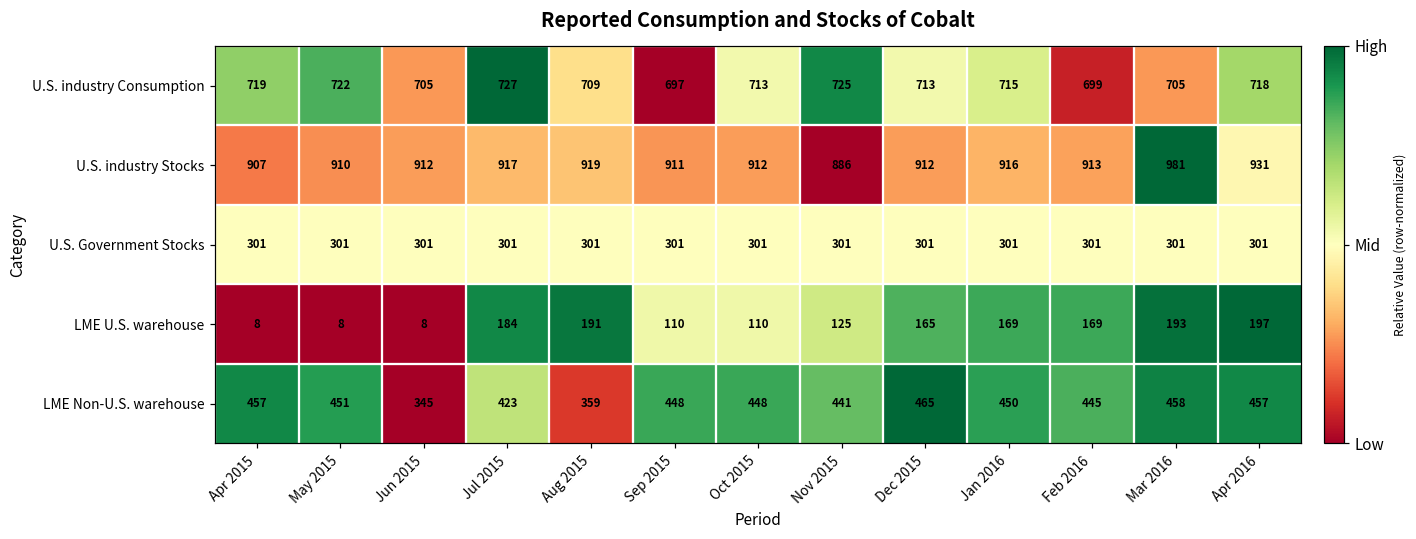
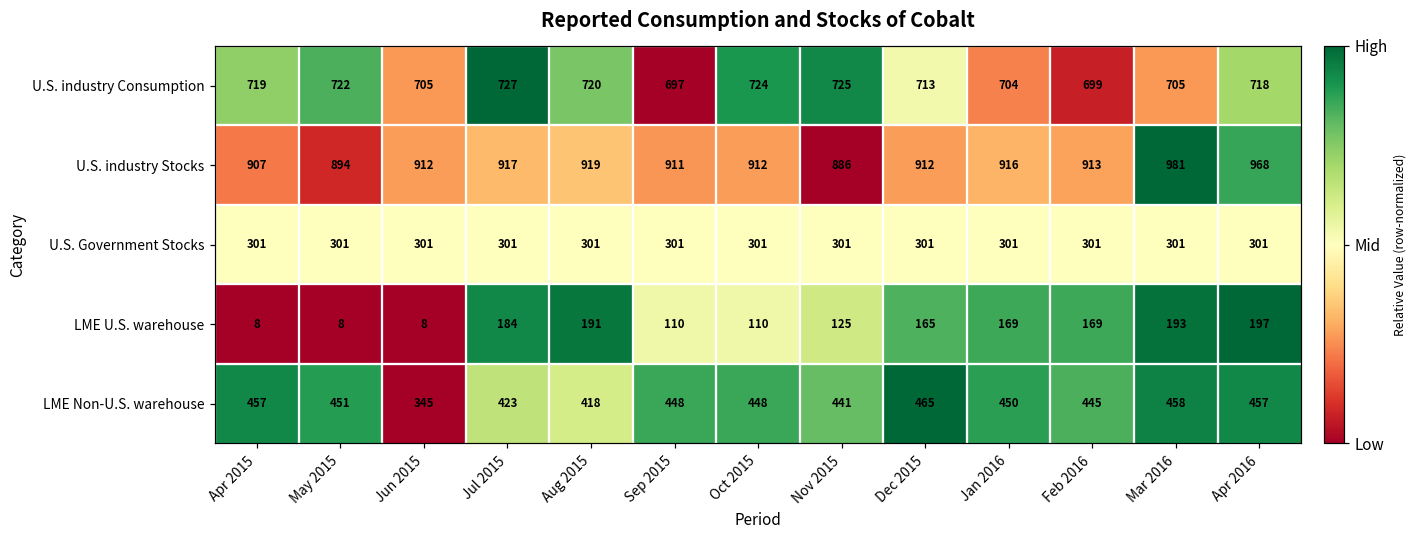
U.S. industry Consumption, Aug 2015: 709 -> 720
U.S. industry Consumption, Oct 2015: 713 -> 724
U.S. industry Consumption, Jan 2016: 715 -> 704
U.S. industry Stocks, May 2015: 910 -> 894
U.S. industry Stocks, Apr 2016: 931 -> 968
LME Non-U.S. warehouse, Aug 2015: 359 -> 418
